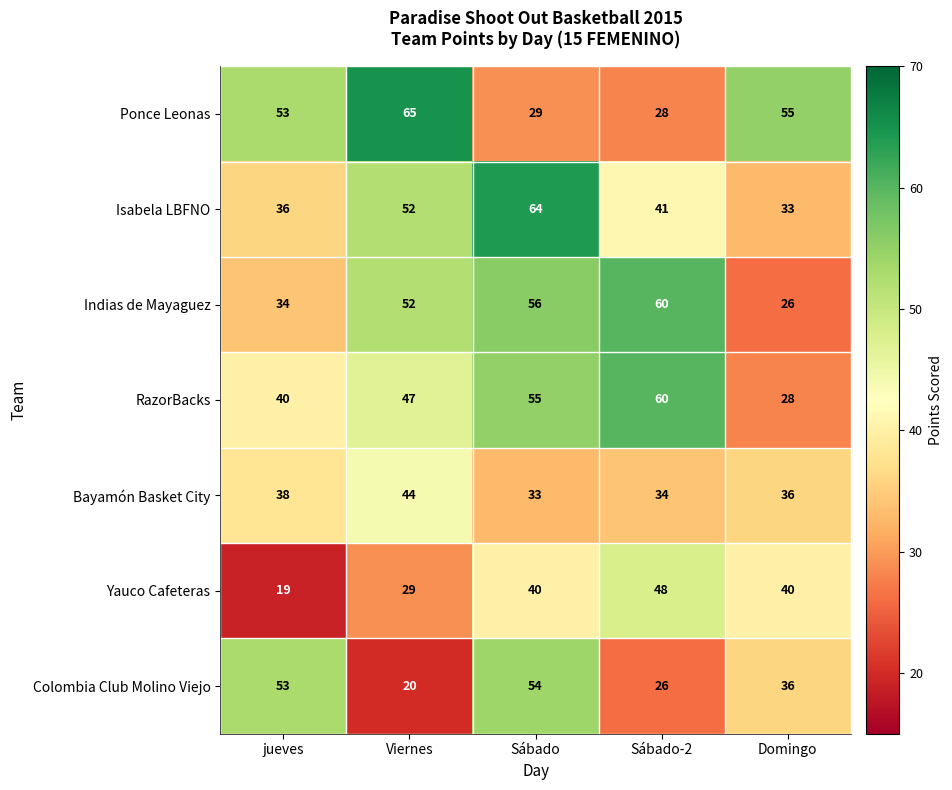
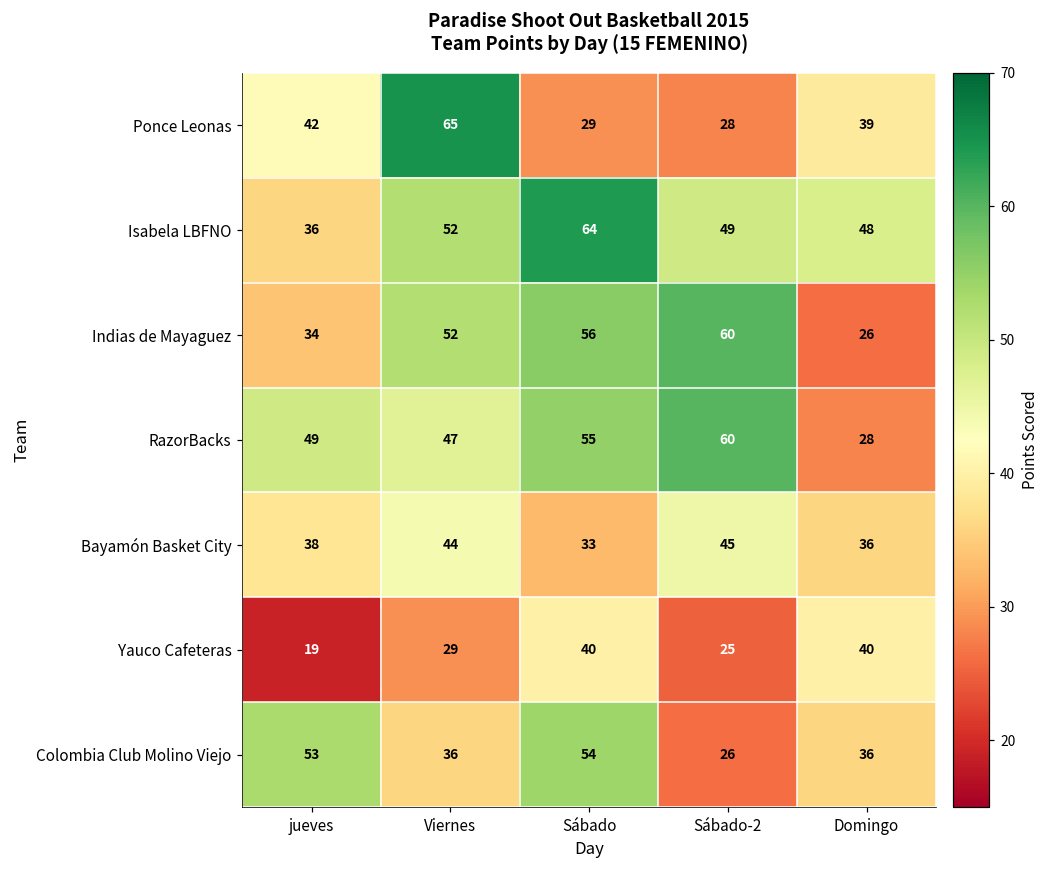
Ponce Leonas, jueves: 53 -> 42
Ponce Leonas, Domingo: 55 -> 39
Isabela LBFNO, Sábado-2: 41 -> 49
Isabela LBFNO, Domingo: 33 -> 48
RazorBacks, jueves: 40 -> 49
Bayamón Basket City, Sábado-2: 34 -> 45
Yauco Cafeteras, Sábado-2: 48 -> 25
Colombia Club Molino Viejo, Viernes: 20 -> 36
